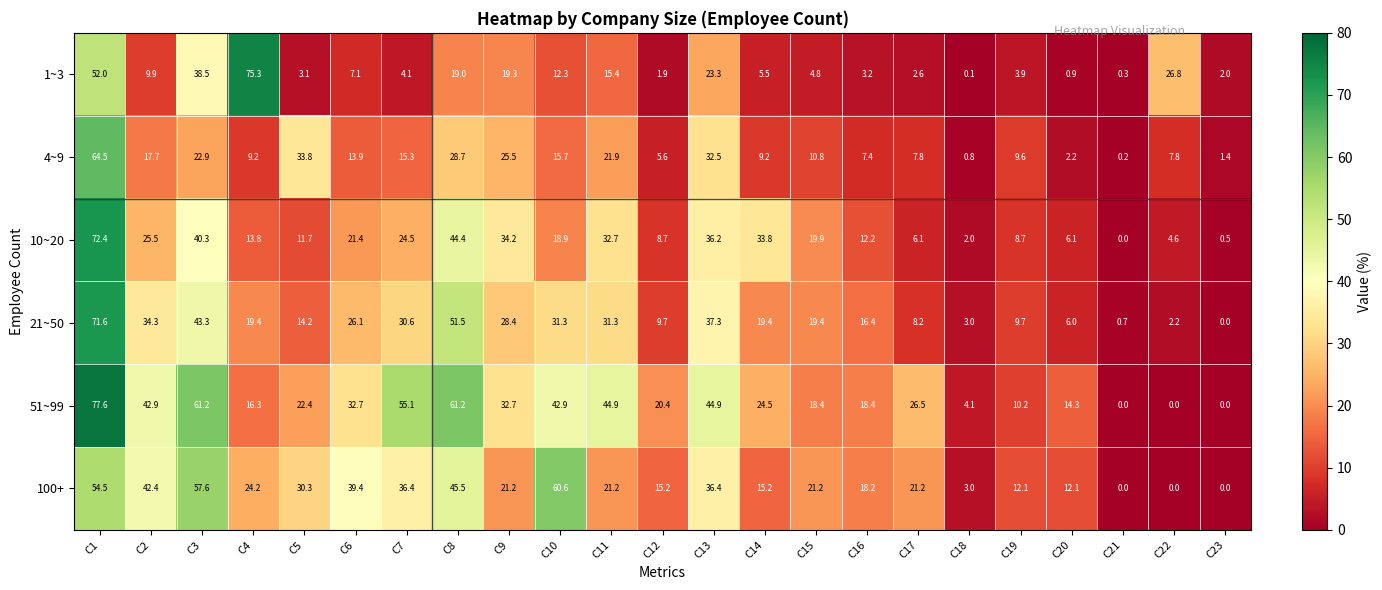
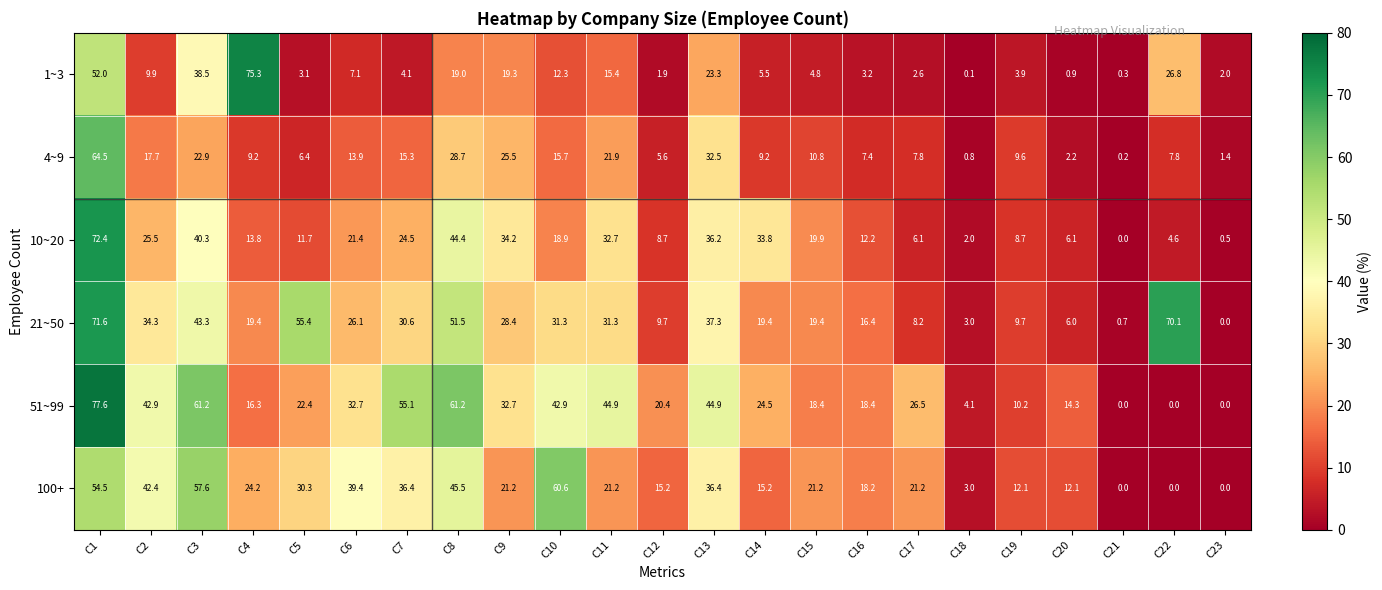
4~9, C5: 33.8 -> 6.4
21~50, C5: 14.2 -> 55.4
21~50, C22: 2.2 -> 70.1
